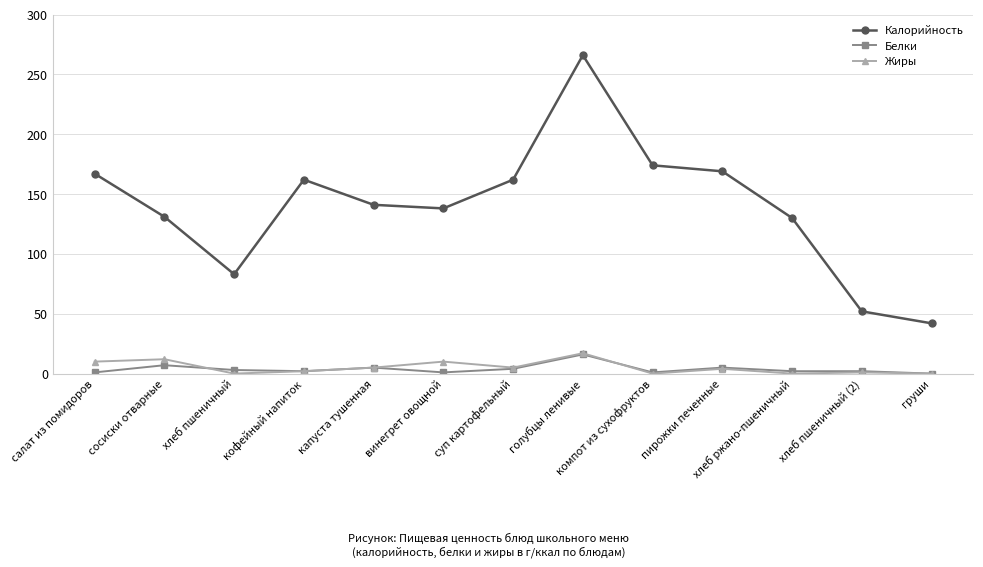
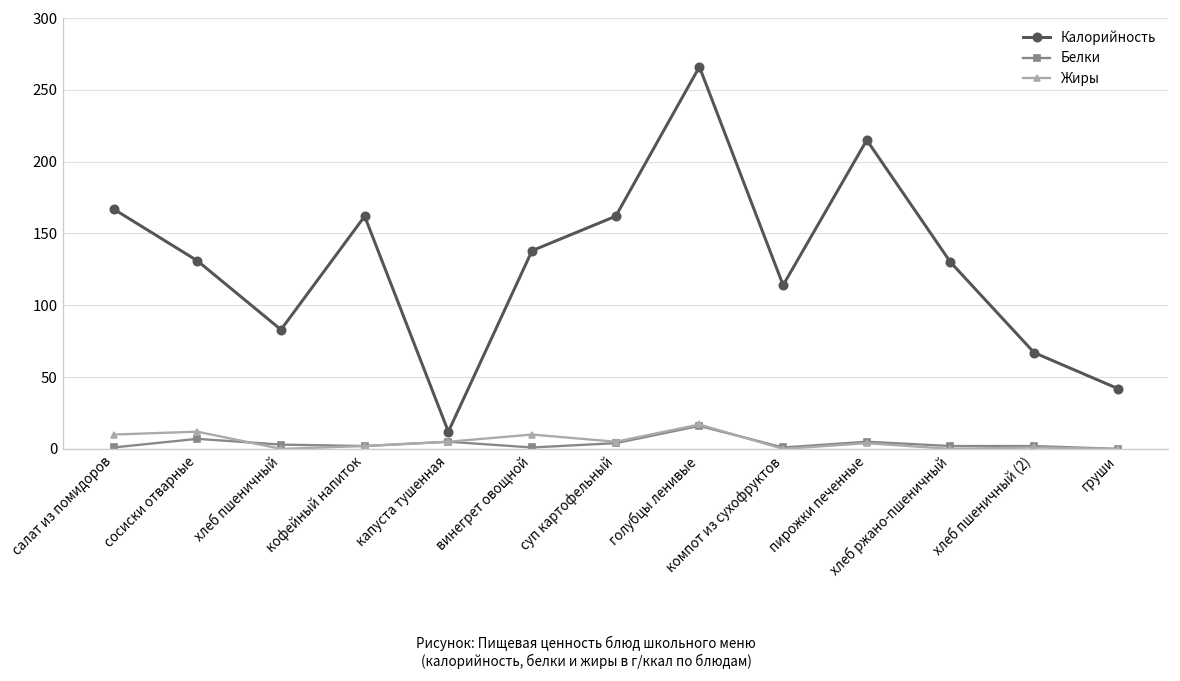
Калорийность, капуста тушенная: 141 -> 12
Калорийность, компот из сухофруктов: 174 -> 114
Калорийность, пирожки печенные: 169 -> 215
Калорийность, хлеб пшеничный (2): 52 -> 67
